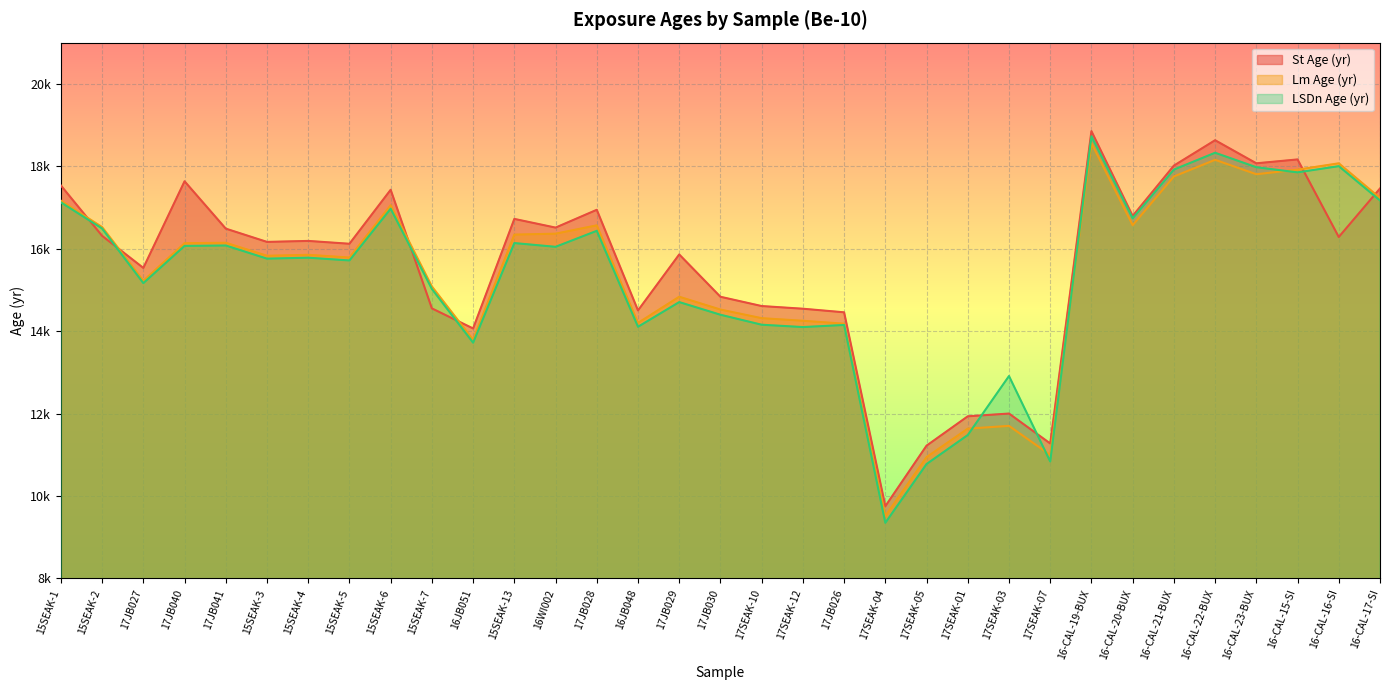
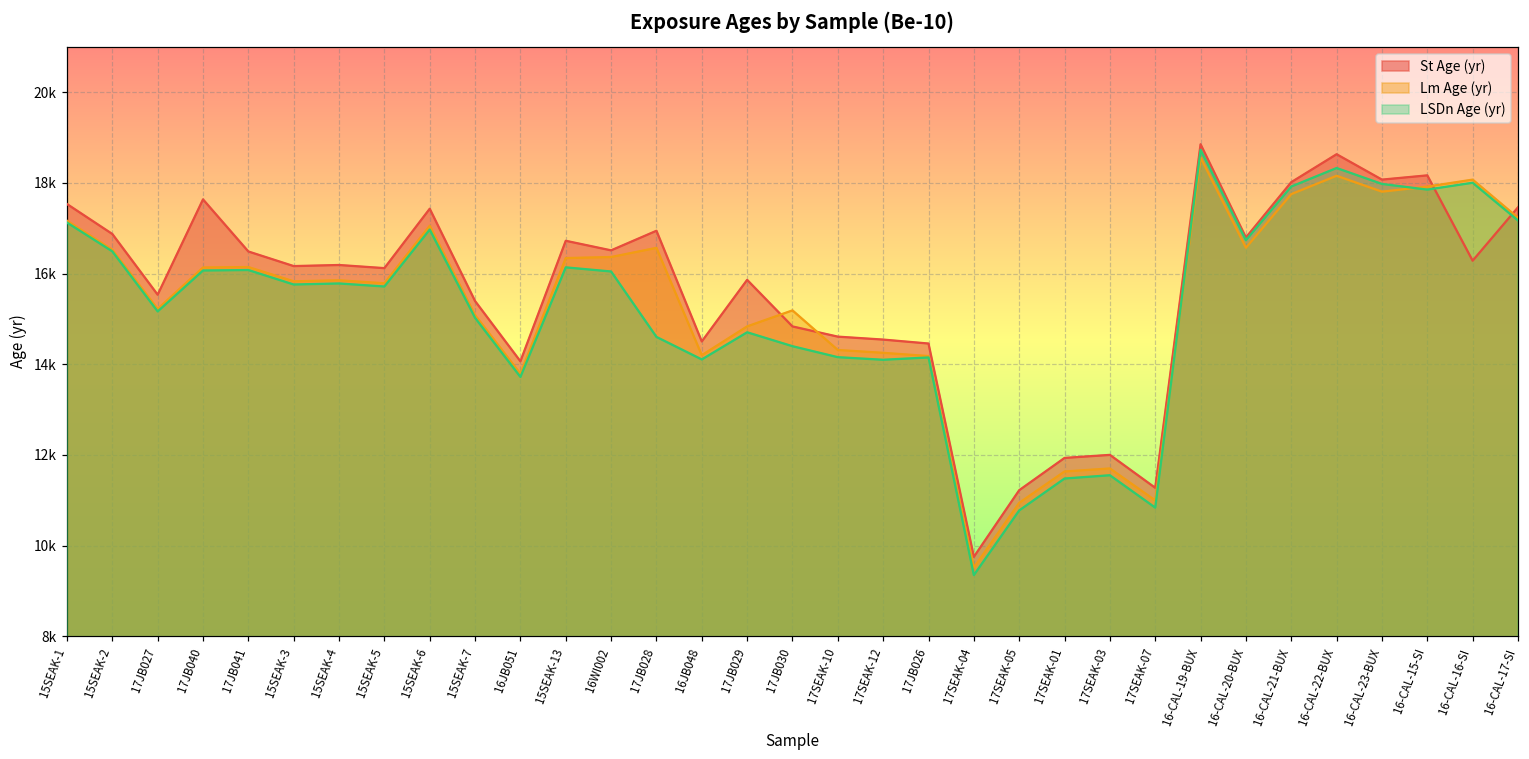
St Age (yr), 15SEAK-2: 16300 -> 16900
St Age (yr), 15SEAK-7: 14600 -> 15400
LSDn Age (yr), 17JB028: 16400 -> 14600
Lm Age (yr), 17JB030: 14500 -> 15200
LSDn Age (yr), 17SEAK-03: 12900 -> 11600
